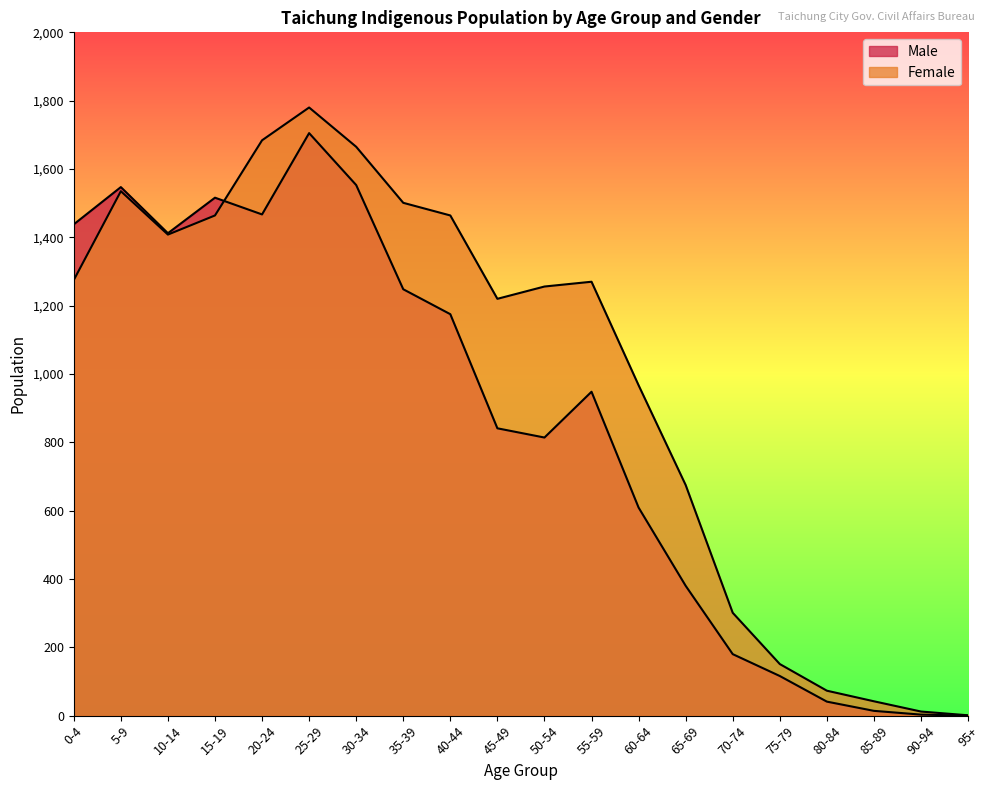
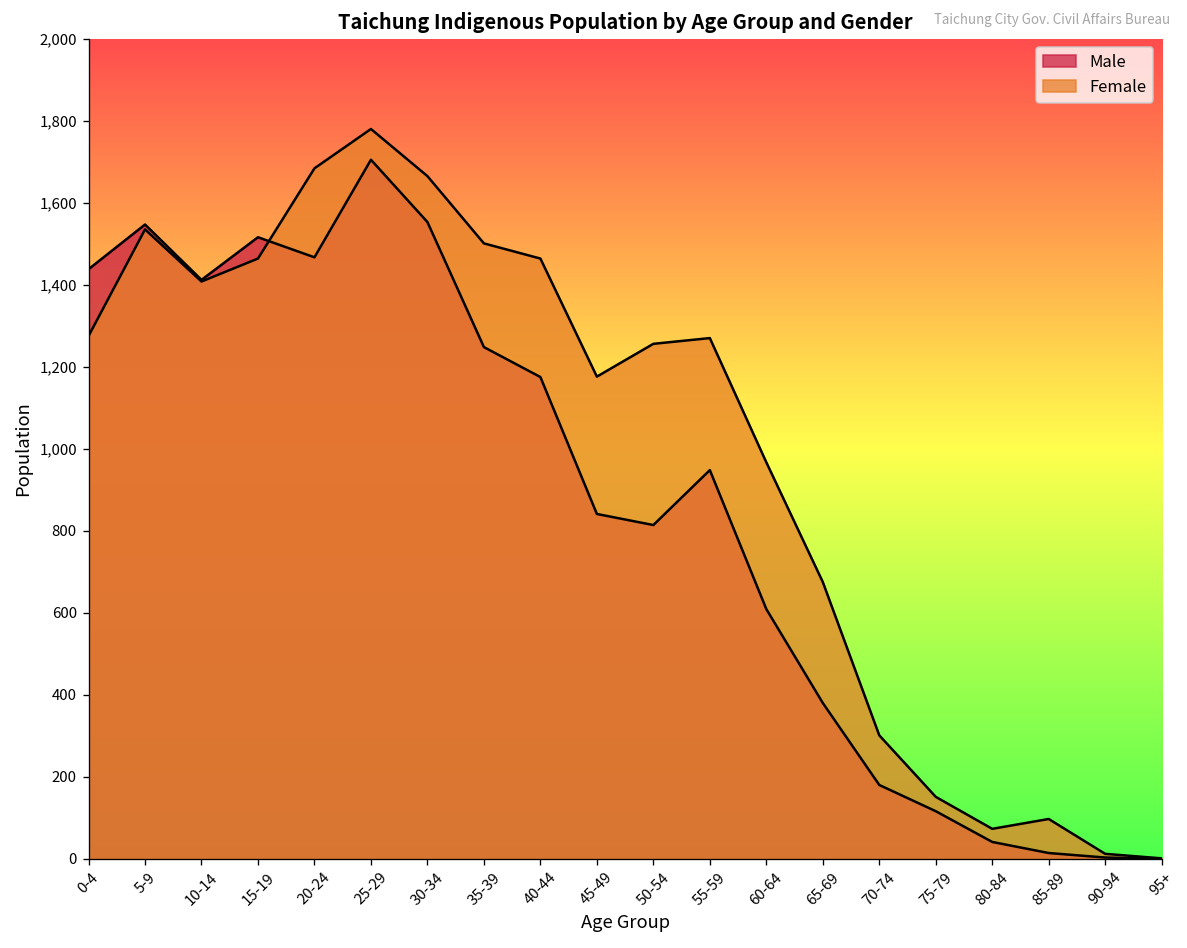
Female, 45-49: 1,220 -> 1,180
Female, 85-89: 40 -> 100
